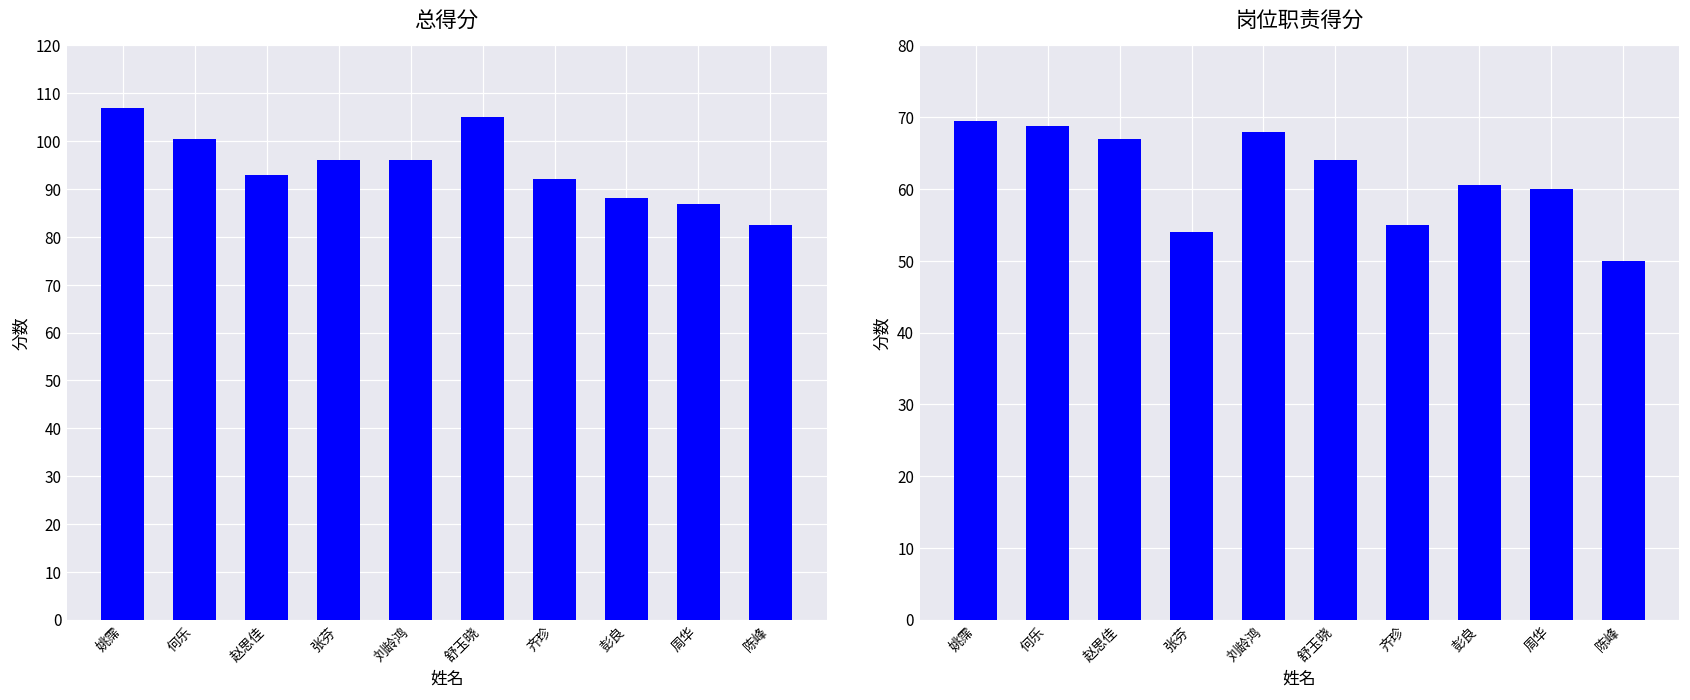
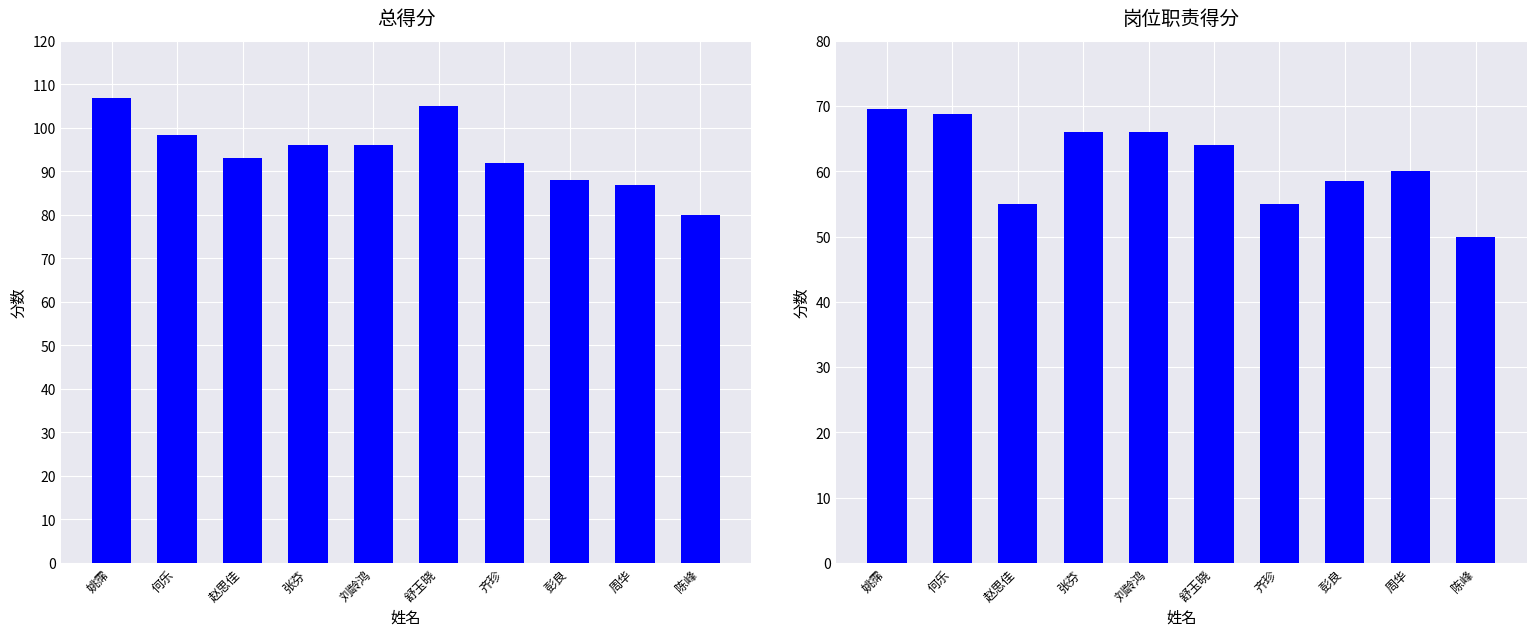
总得分, 何乐: 100 -> 99
总得分, 陈峰: 83 -> 80
岗位职责得分, 赵思佳: 67 -> 55
岗位职责得分, 张芬: 54 -> 66
岗位职责得分, 刘龄鸿: 68 -> 66
岗位职责得分, 彭良: 61 -> 59
